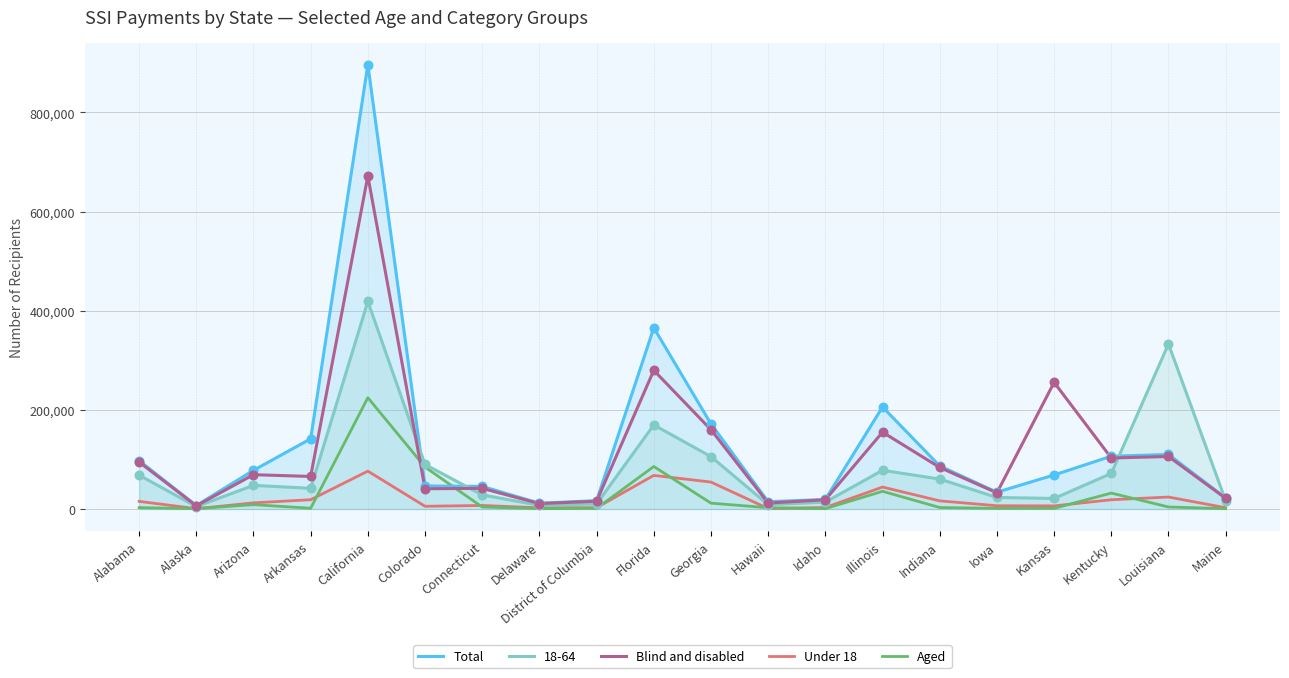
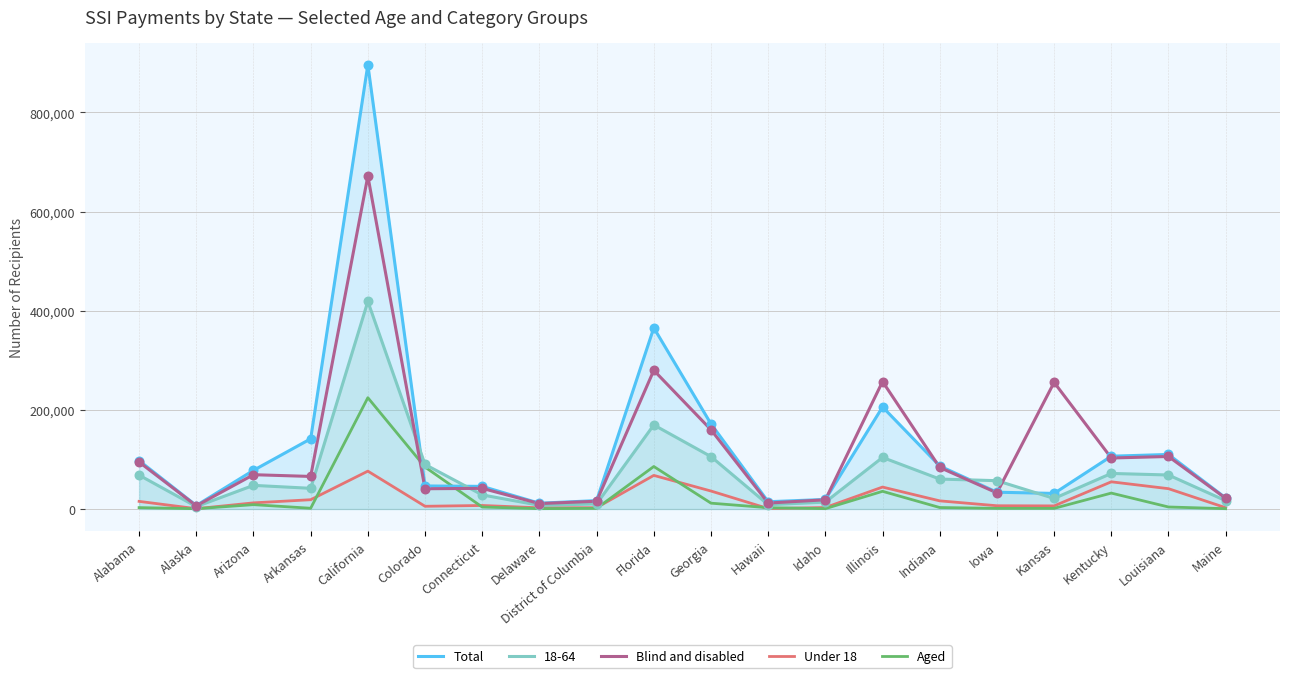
Under 18, Georgia: 50,000 -> 40,000
18-64, Illinois: 80,000 -> 100,000
Blind and disabled, Illinois: 160,000 -> 260,000
18-64, Iowa: 20,000 -> 60,000
Total, Kansas: 70,000 -> 30,000
Under 18, Kentucky: 20,000 -> 50,000
18-64, Louisiana: 330,000 -> 70,000
Under 18, Louisiana: 20,000 -> 40,000
